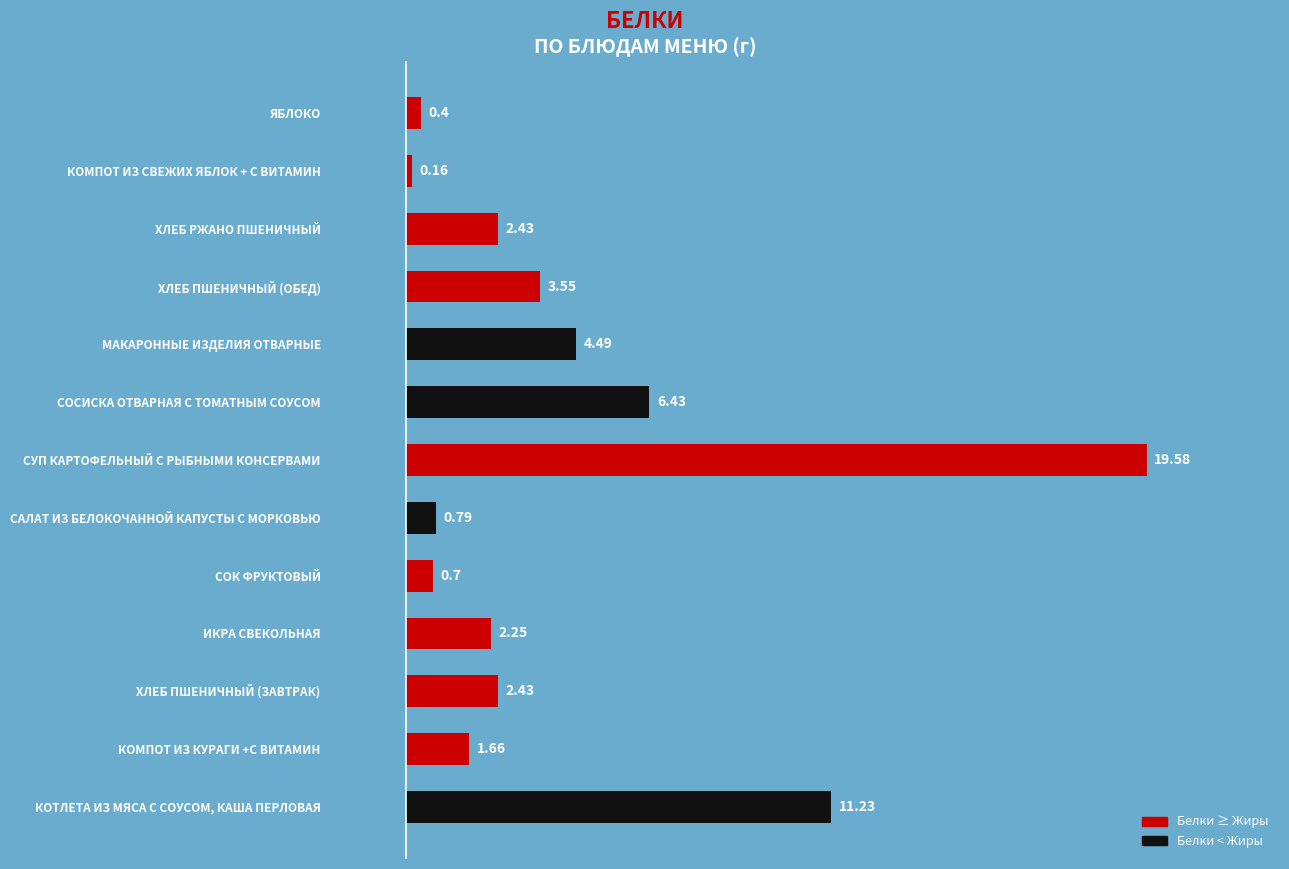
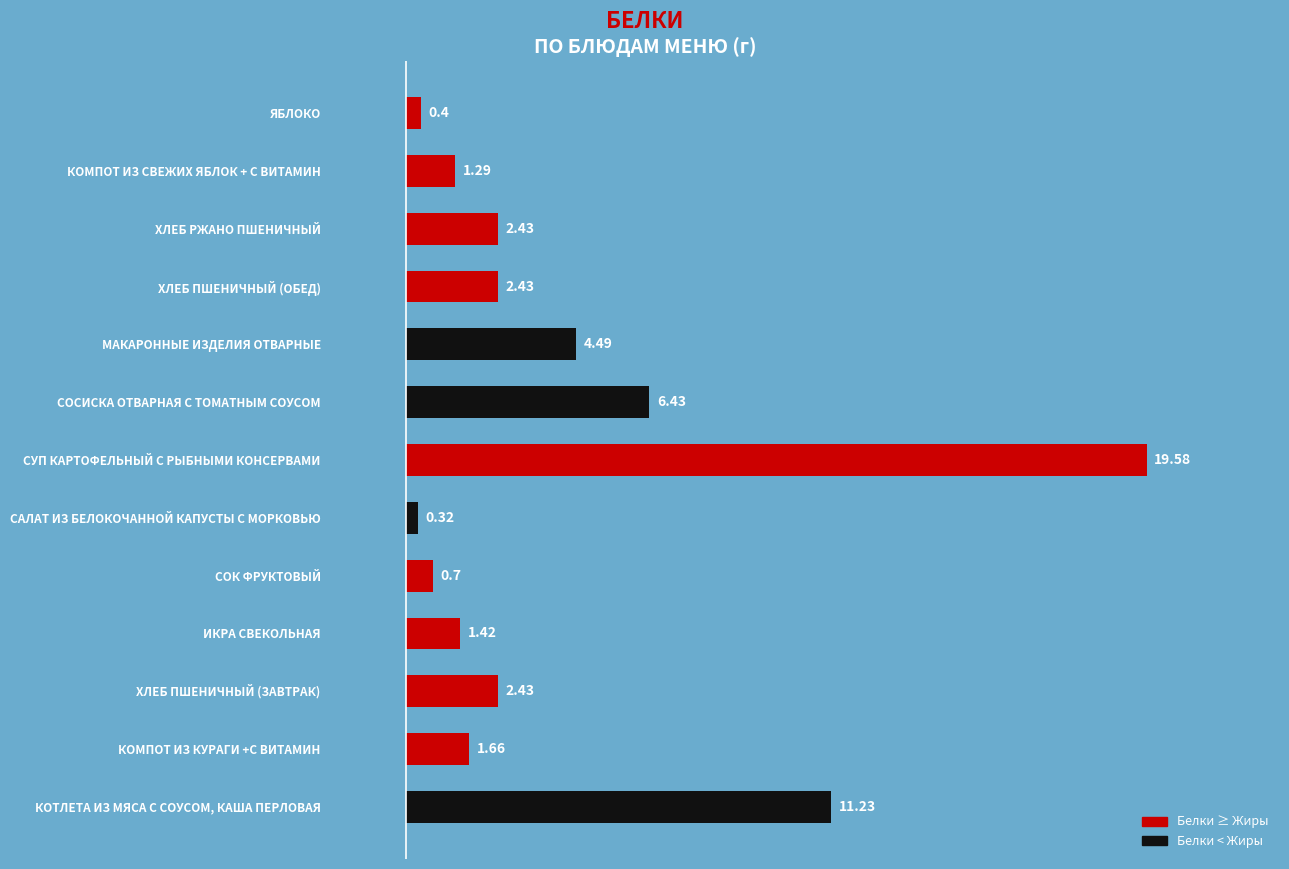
КОМПОТ ИЗ СВЕЖИХ ЯБЛОК + С ВИТАМИН: 0.16 -> 1.29
ХЛЕБ ПШЕНИЧНЫЙ (ОБЕД): 3.55 -> 2.43
САЛАТ ИЗ БЕЛОКОЧАННОЙ КАПУСТЫ С МОРКОВЬЮ: 0.79 -> 0.32
ИКРА СВЕКОЛЬНАЯ: 2.25 -> 1.42
